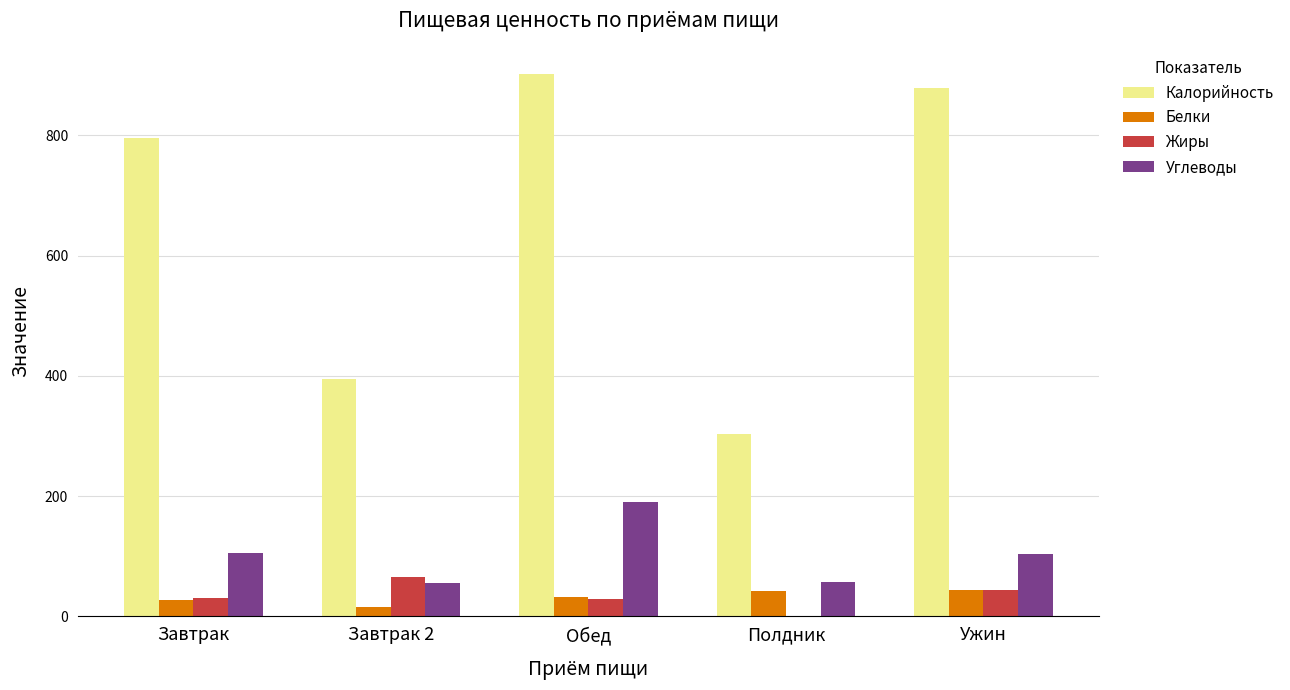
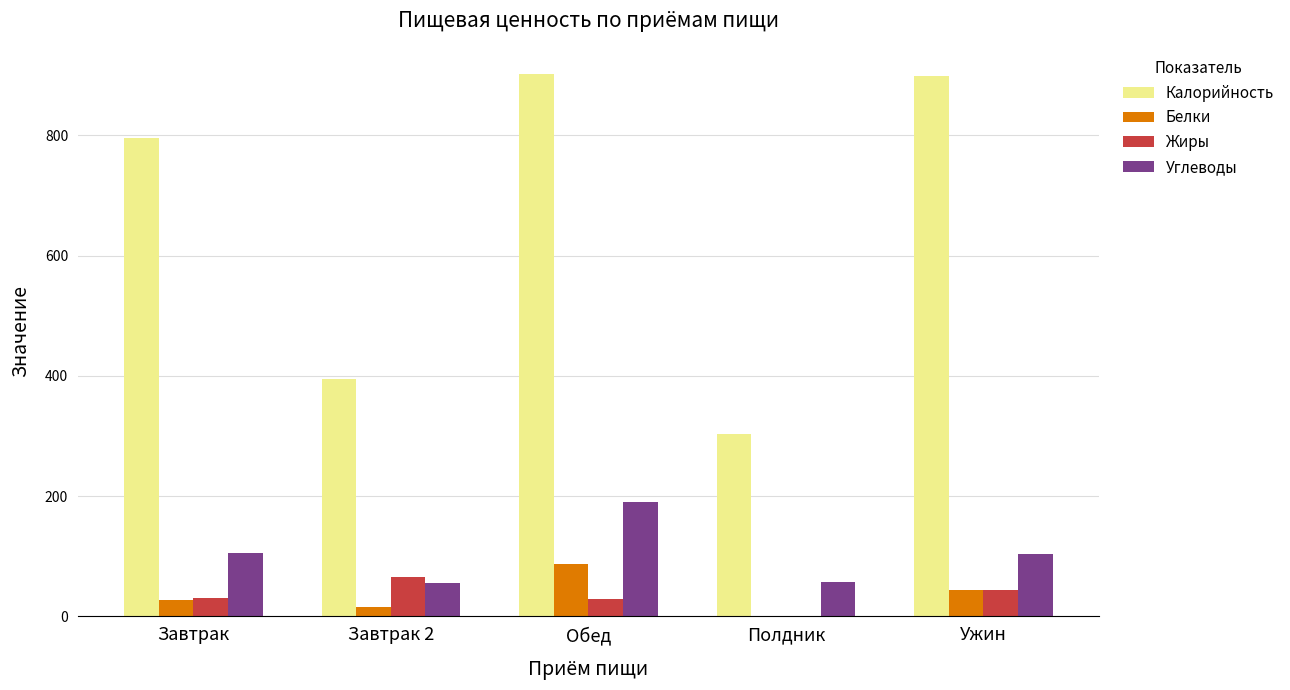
Белки, Обед: 30 -> 90
Белки, Полдник: 40 -> 0
Калорийность, Ужин: 880 -> 900
